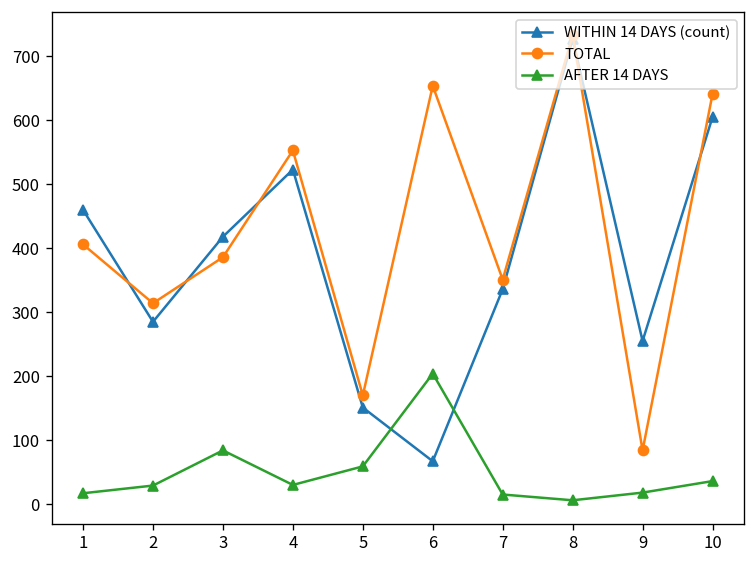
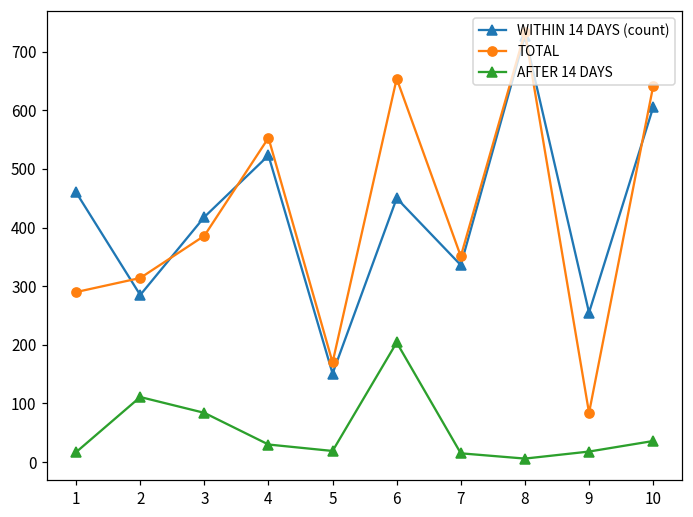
TOTAL, 1: 410 -> 290
AFTER 14 DAYS, 2: 30 -> 110
AFTER 14 DAYS, 5: 60 -> 20
WITHIN 14 DAYS (count), 6: 70 -> 450
